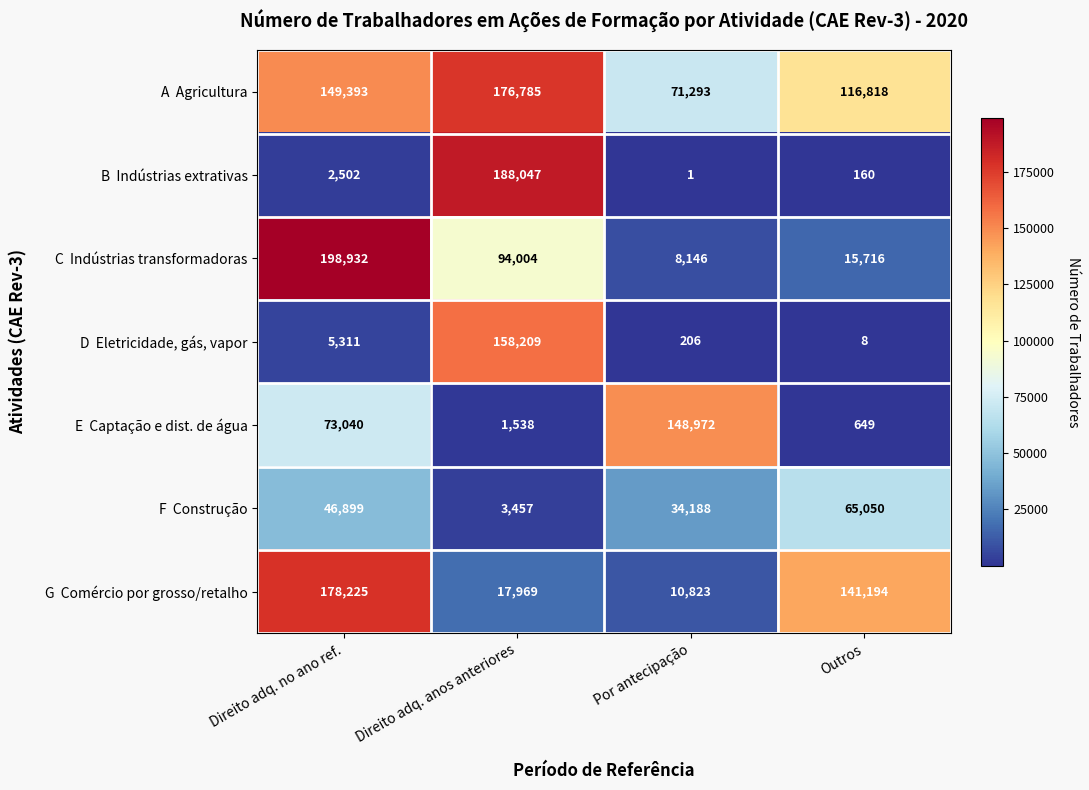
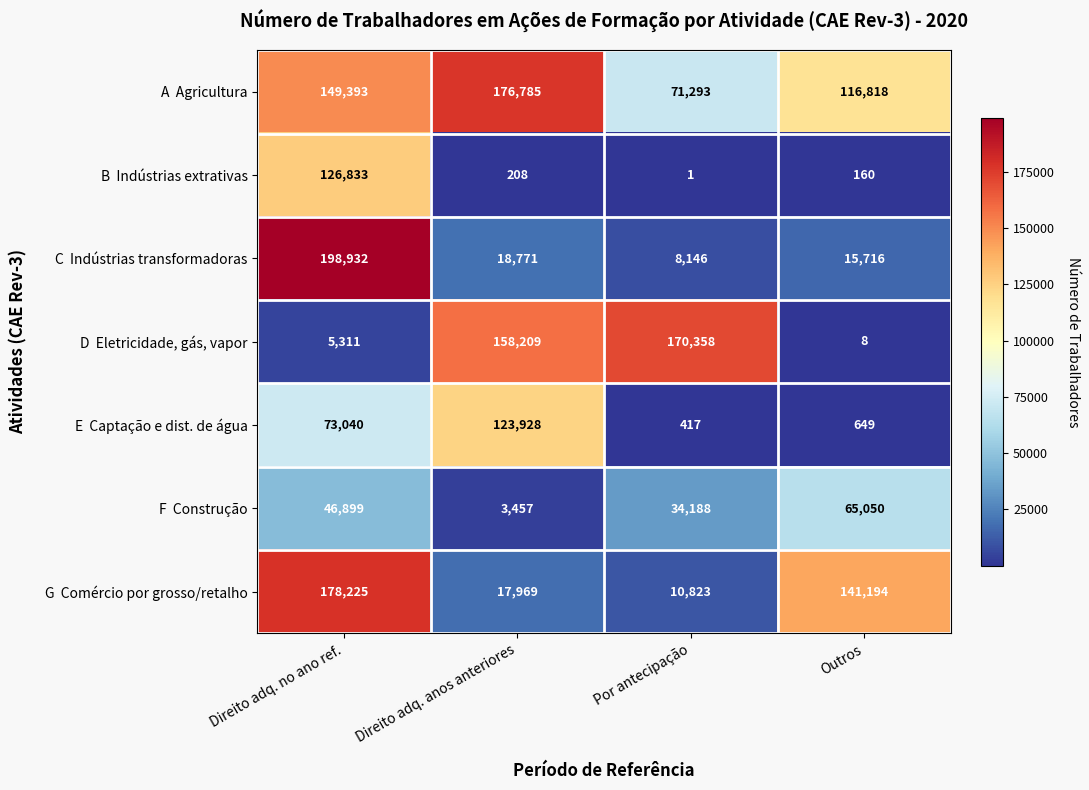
B Indústrias extrativas, Direito adq. no ano ref.: 2,502 -> 126,833
B Indústrias extrativas, Direito adq. anos anteriores: 188,047 -> 208
C Indústrias transformadoras, Direito adq. anos anteriores: 94,004 -> 18,771
D Eletricidade, gás, vapor, Por antecipação: 206 -> 170,358
E Captação e dist. de água, Direito adq. anos anteriores: 1,538 -> 123,928
E Captação e dist. de água, Por antecipação: 148,972 -> 417
